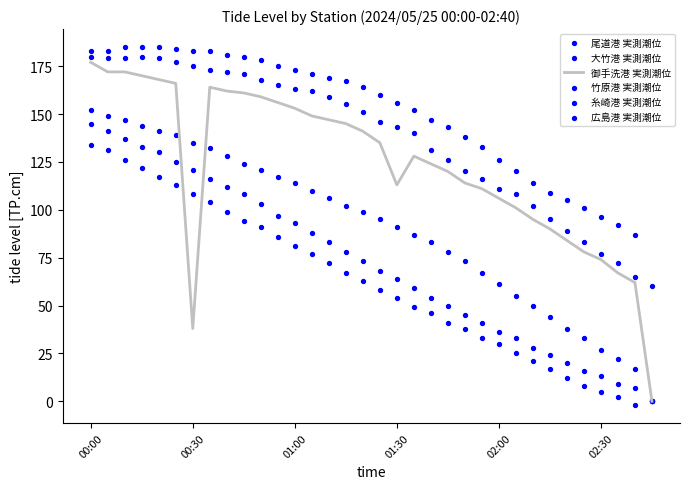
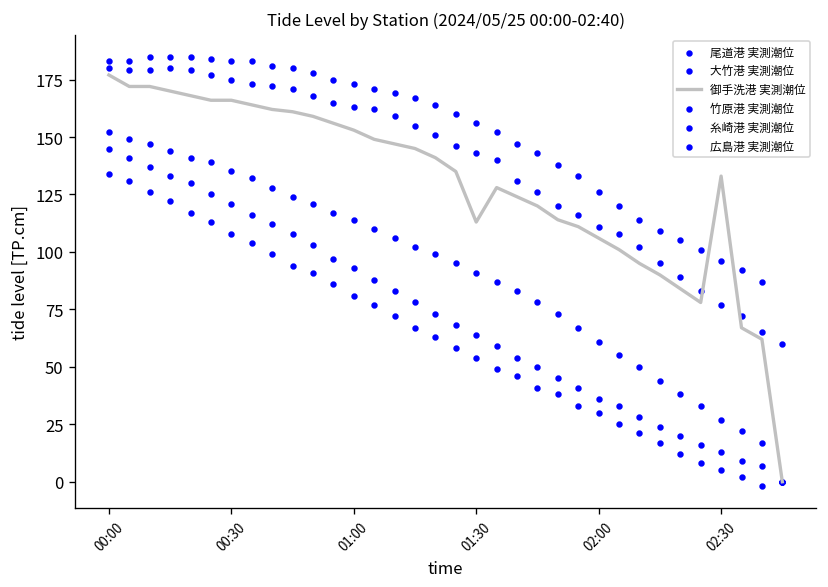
御手洗港 実測潮位, 00:30: 38 -> 166
御手洗港 実測潮位, 02:30: 74 -> 133
